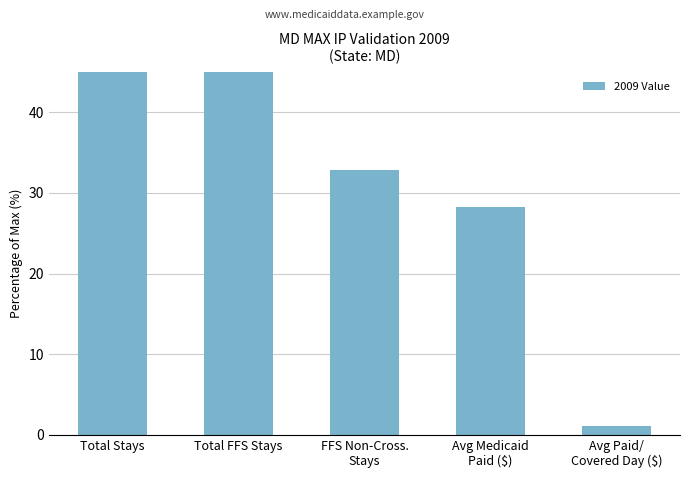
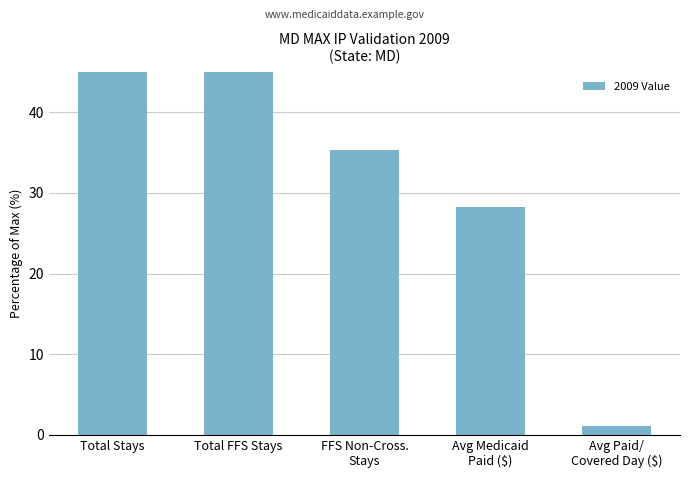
FFS Non-Cross. Stays: 33 -> 35
